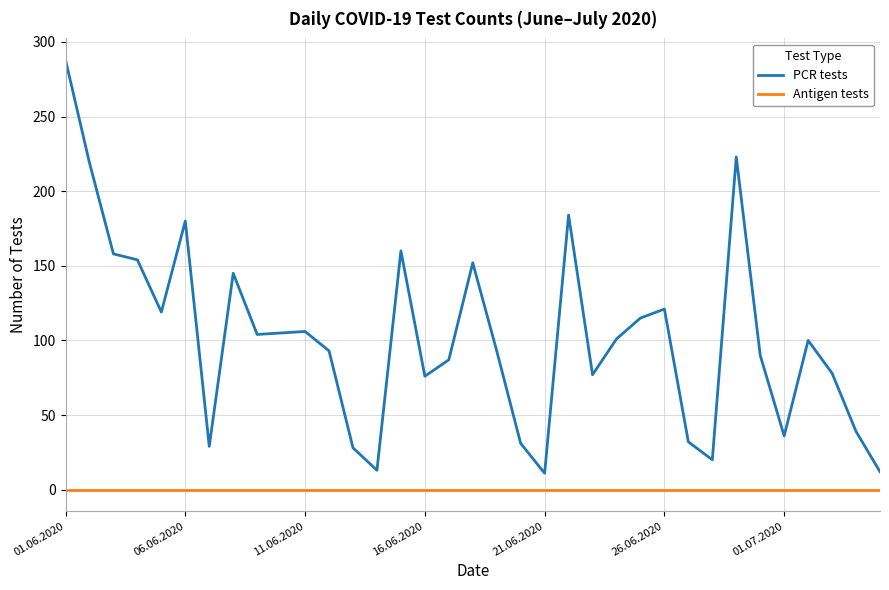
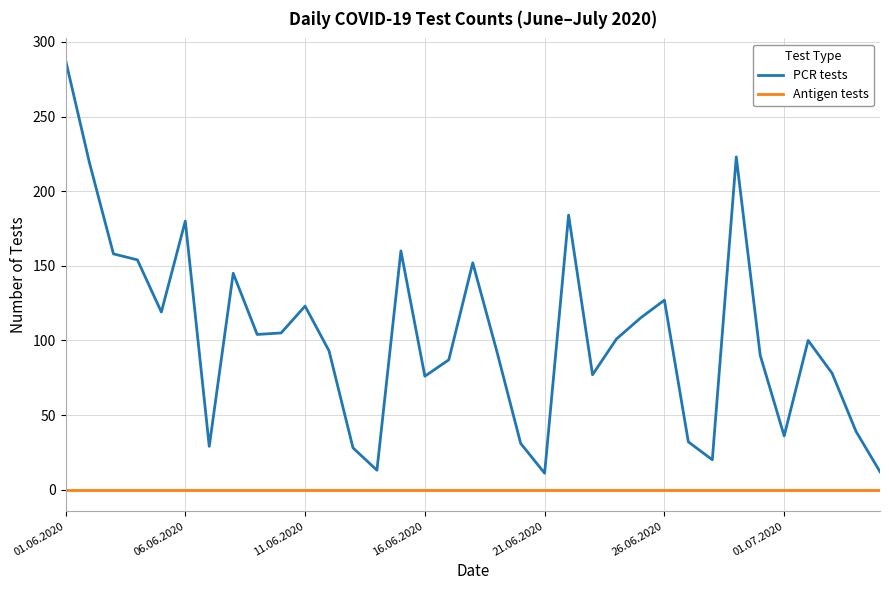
PCR tests, 11.06.2020: 106 -> 123
PCR tests, 26.06.2020: 121 -> 127
